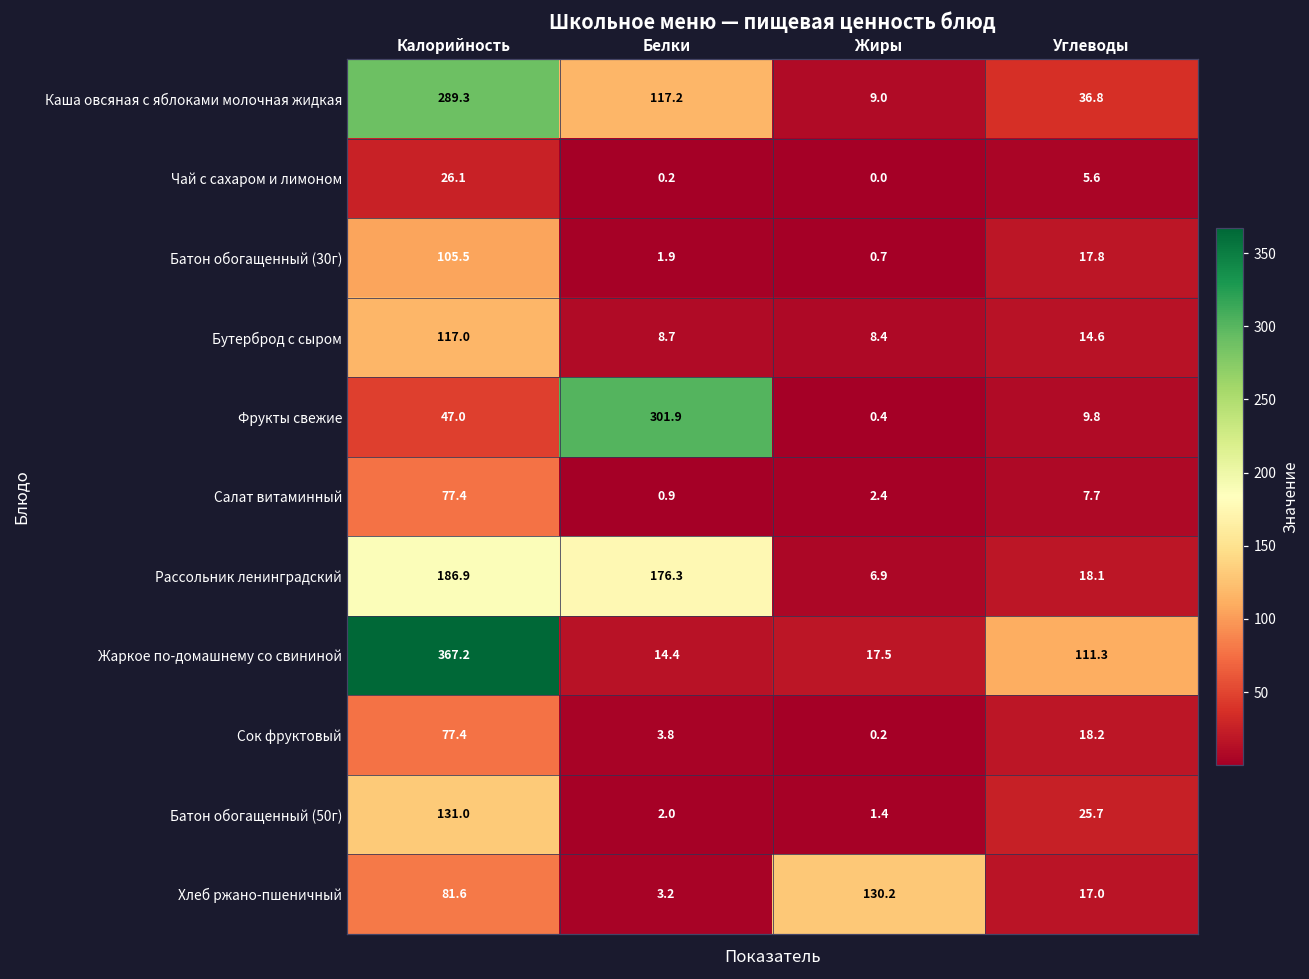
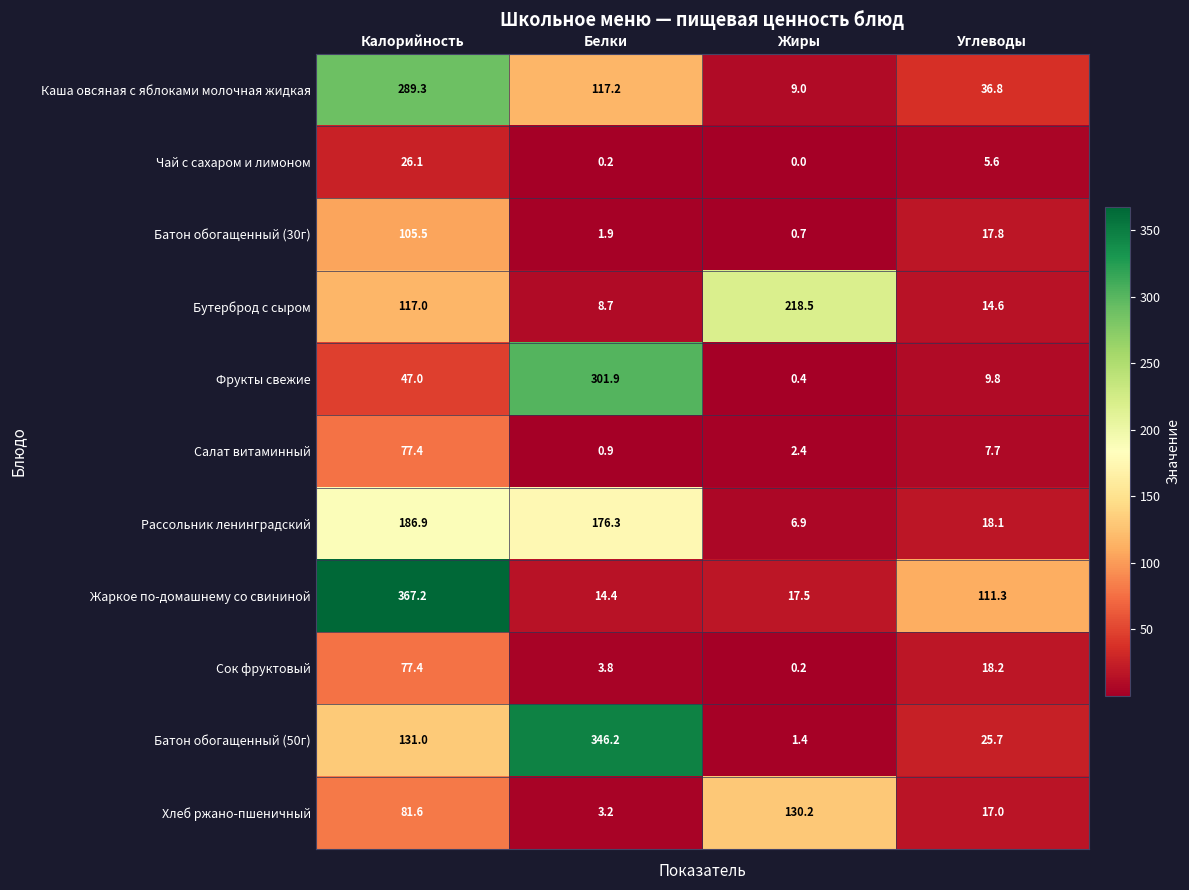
Бутерброд с сыром, Жиры: 8.4 -> 218.5
Батон обогащенный (50г), Белки: 2.0 -> 346.2
